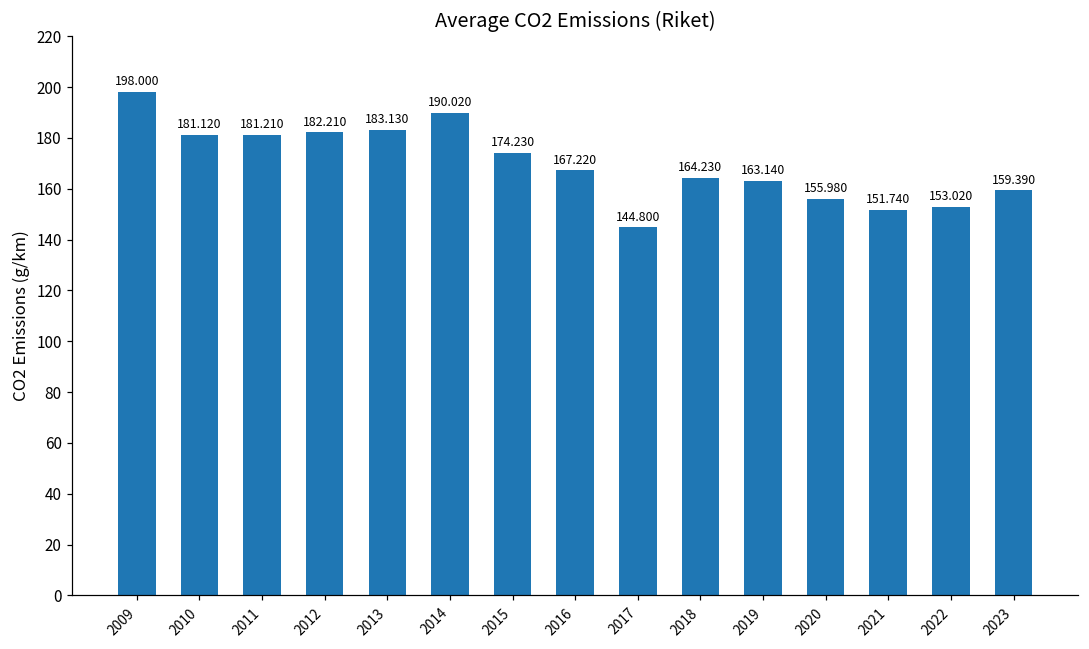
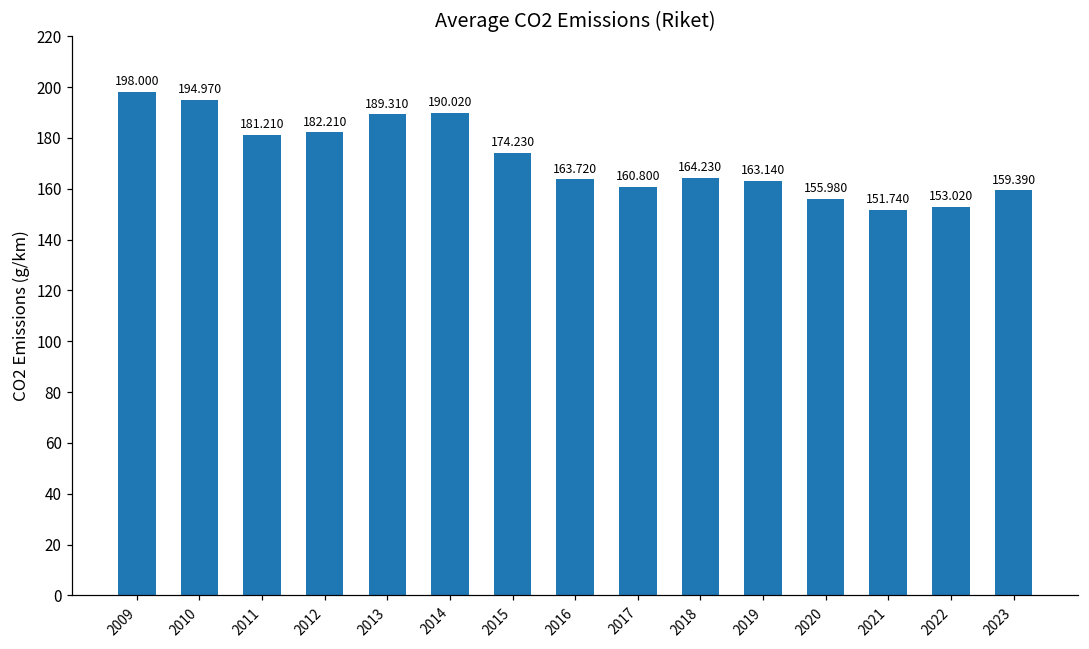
2010: 181.120 -> 194.970
2013: 183.130 -> 189.310
2016: 167.220 -> 163.720
2017: 144.800 -> 160.800
